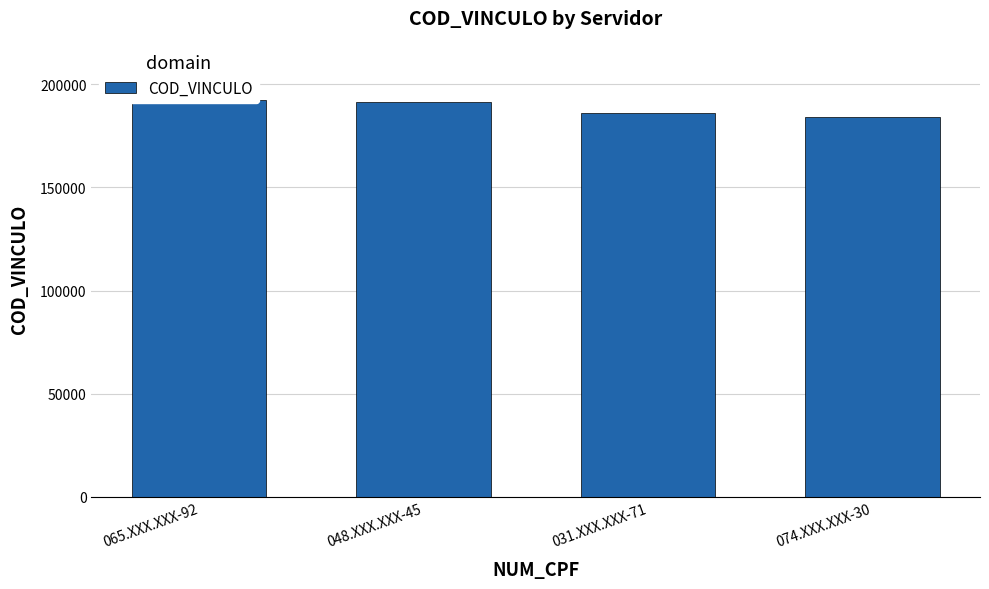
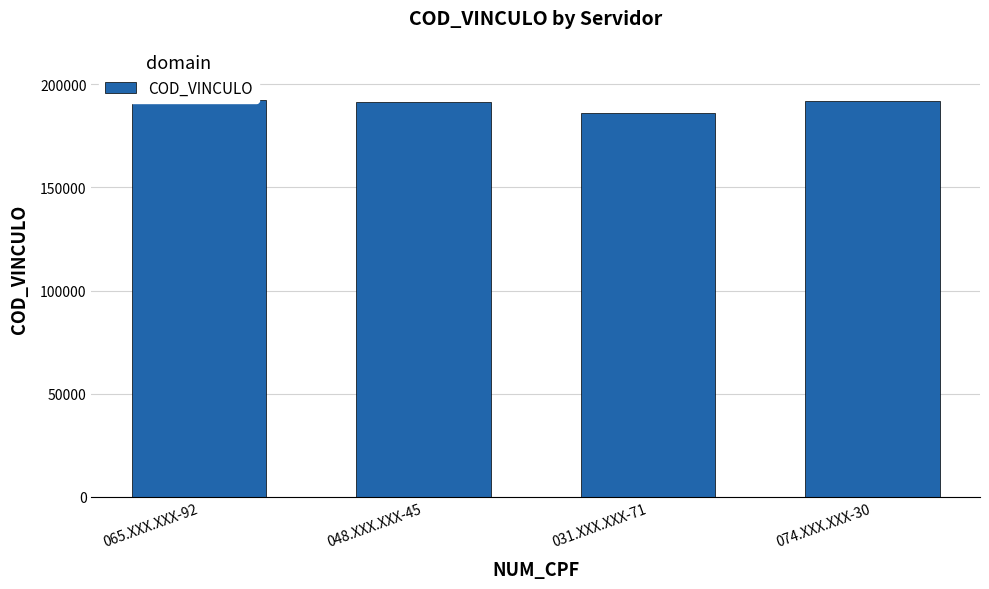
074.XXX.XXX-30: 184000 -> 192000
